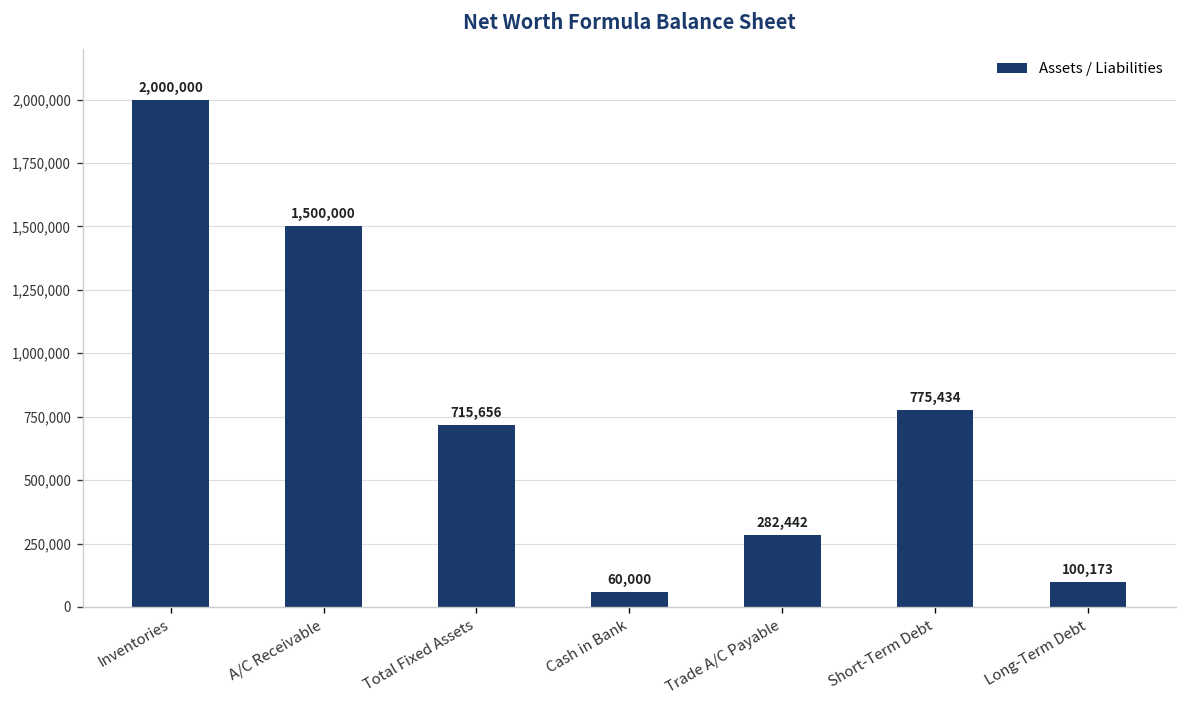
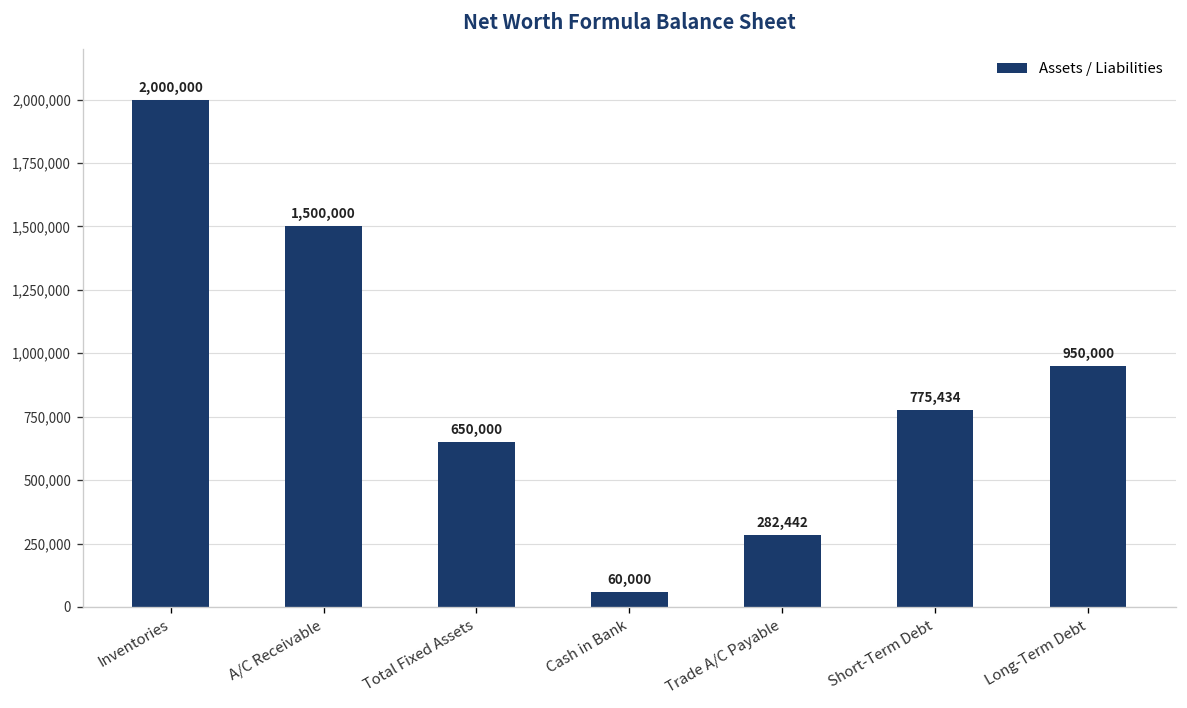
Total Fixed Assets: 715,656 -> 650,000
Long-Term Debt: 100,173 -> 950,000
